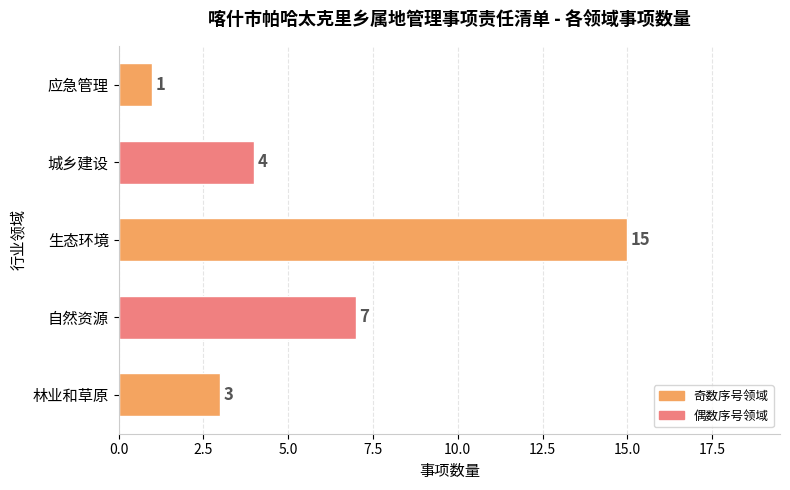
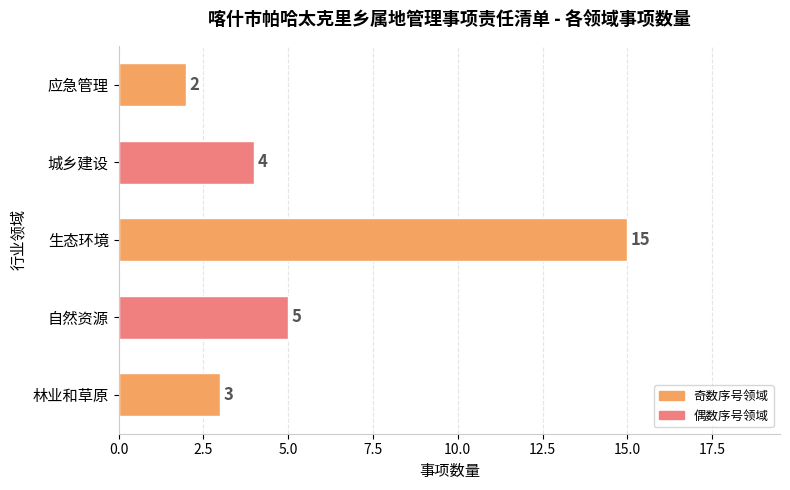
应急管理: 1 -> 2
自然资源: 7 -> 5
